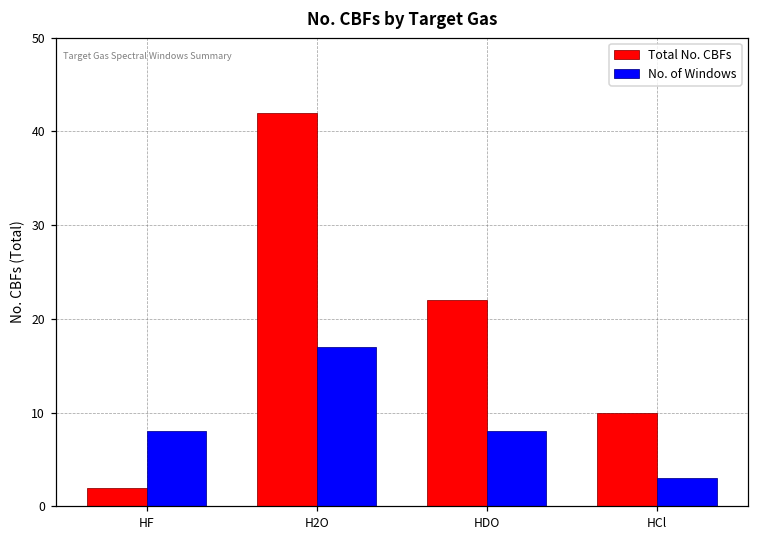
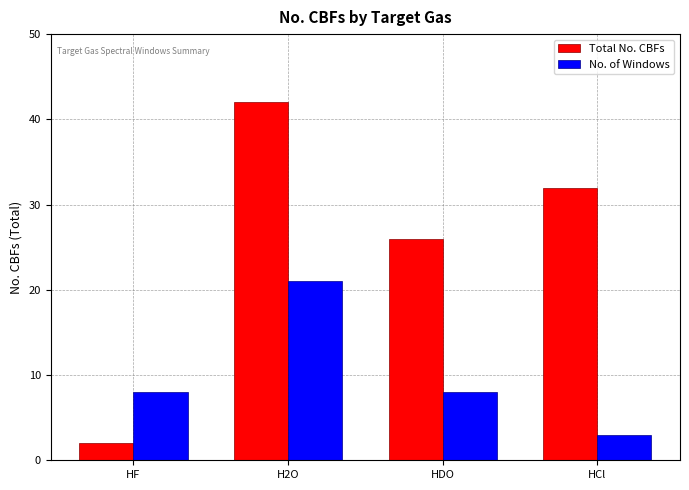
No. of Windows, H2O: 17 -> 21
Total No. CBFs, HDO: 22 -> 26
Total No. CBFs, HCl: 10 -> 32
